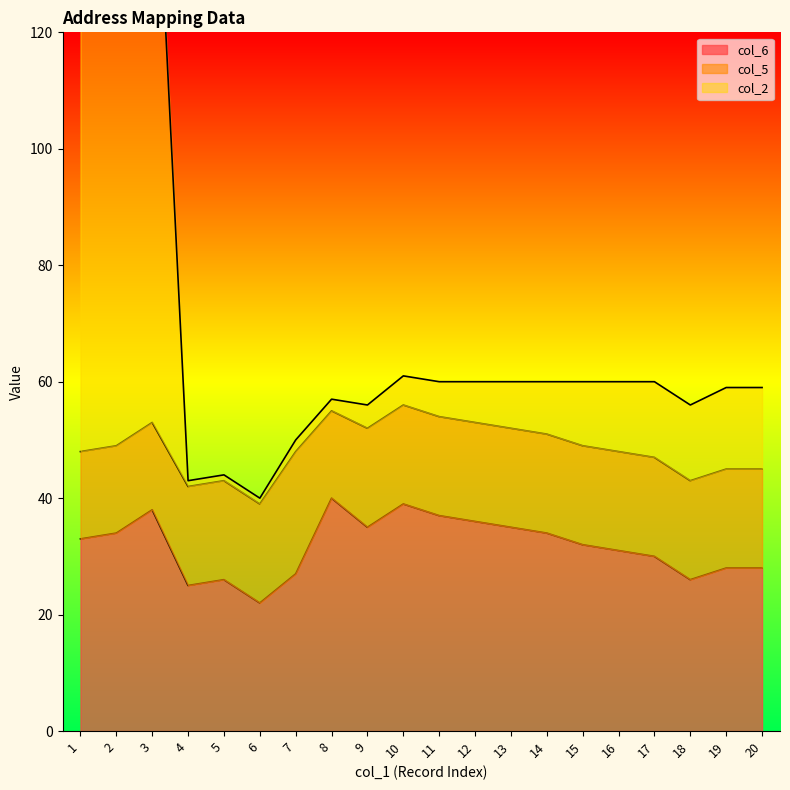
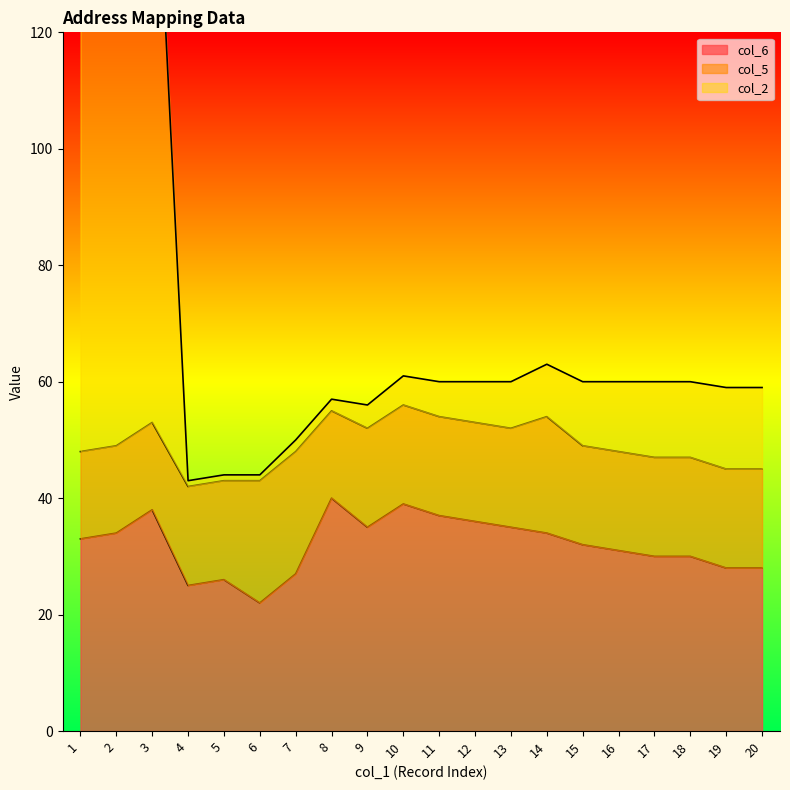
col_5, 6: 17 -> 21
col_5, 14: 17 -> 20
col_6, 18: 26 -> 30
